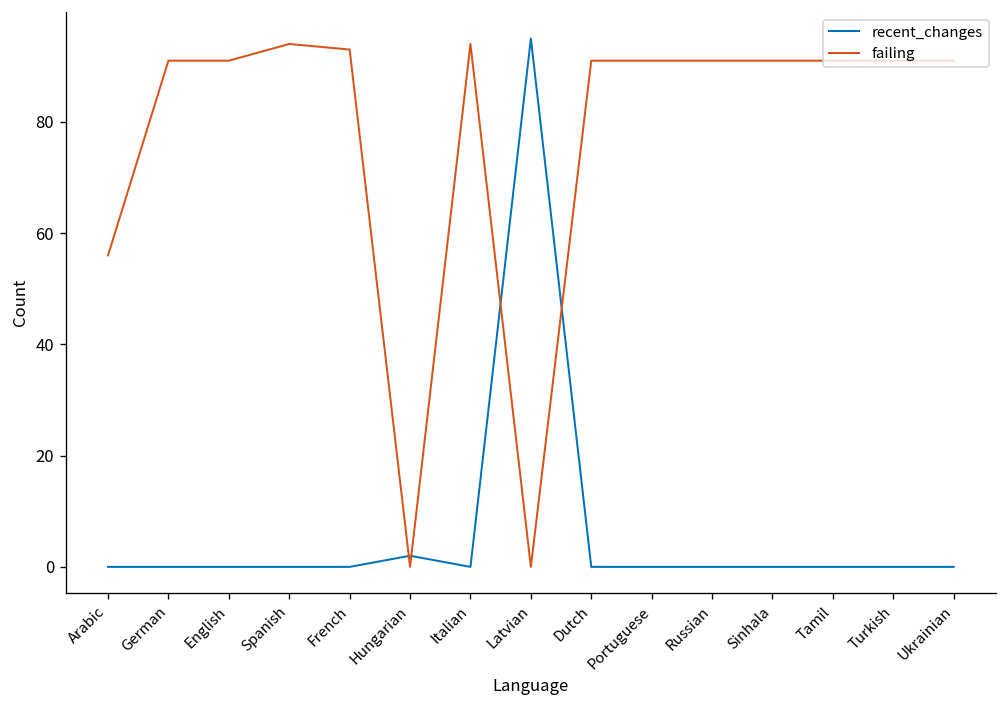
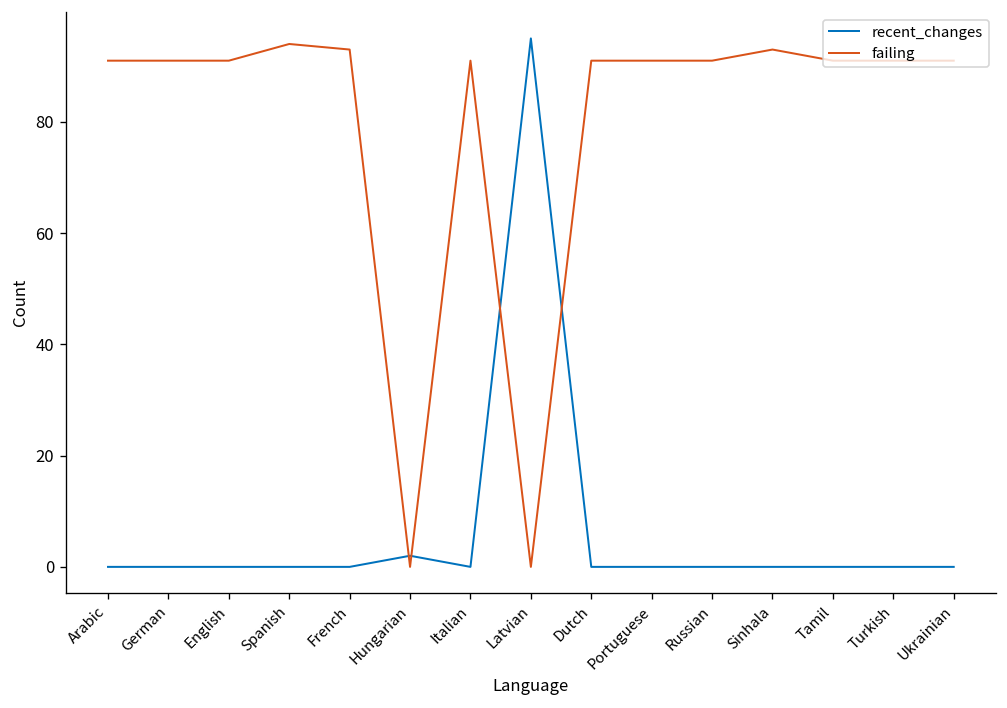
failing, Arabic: 56 -> 91
failing, Italian: 94 -> 91
failing, Sinhala: 91 -> 93
